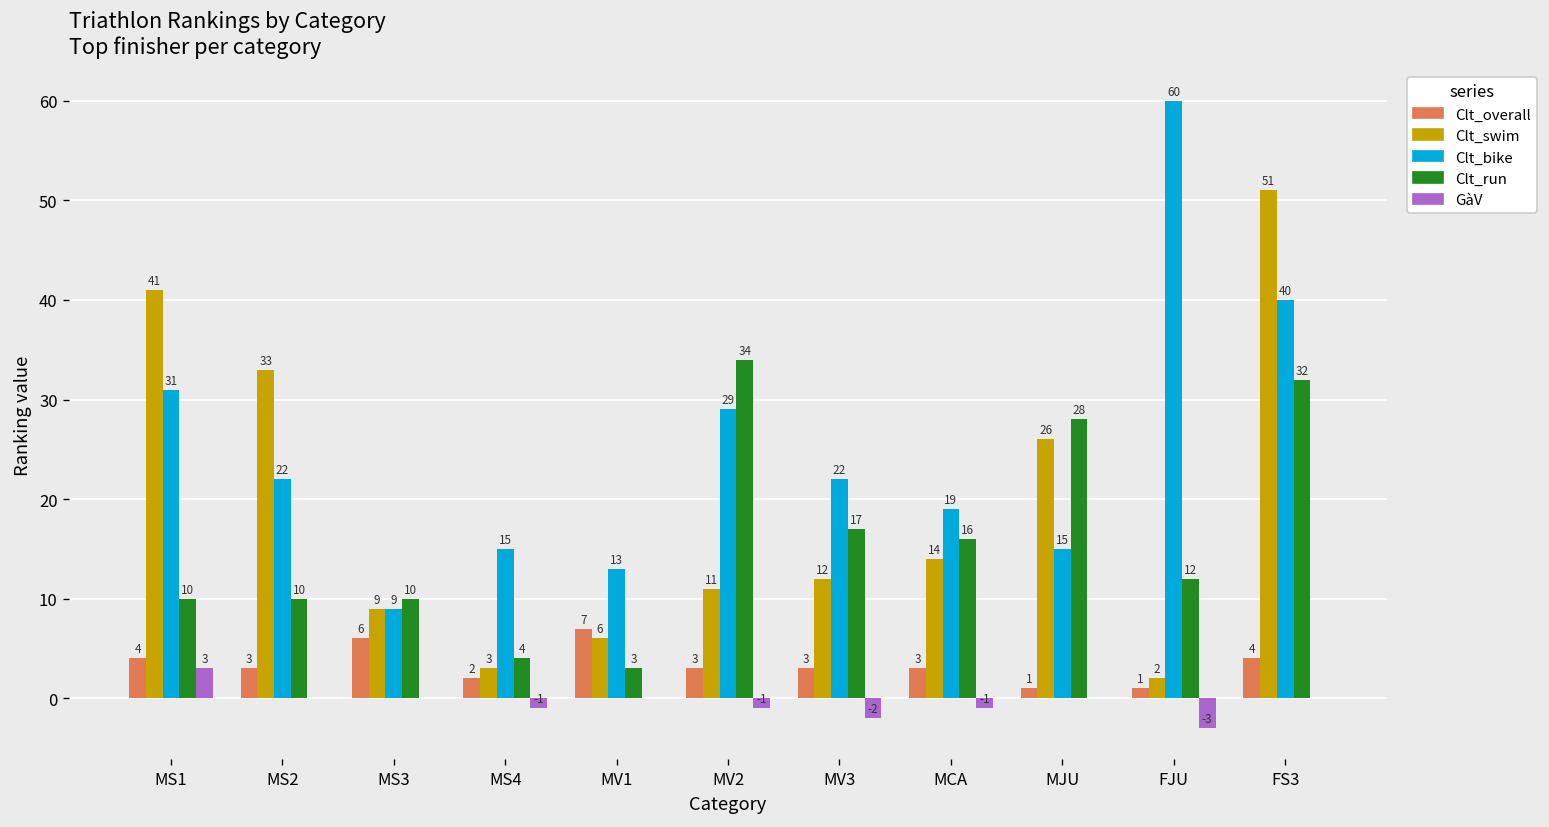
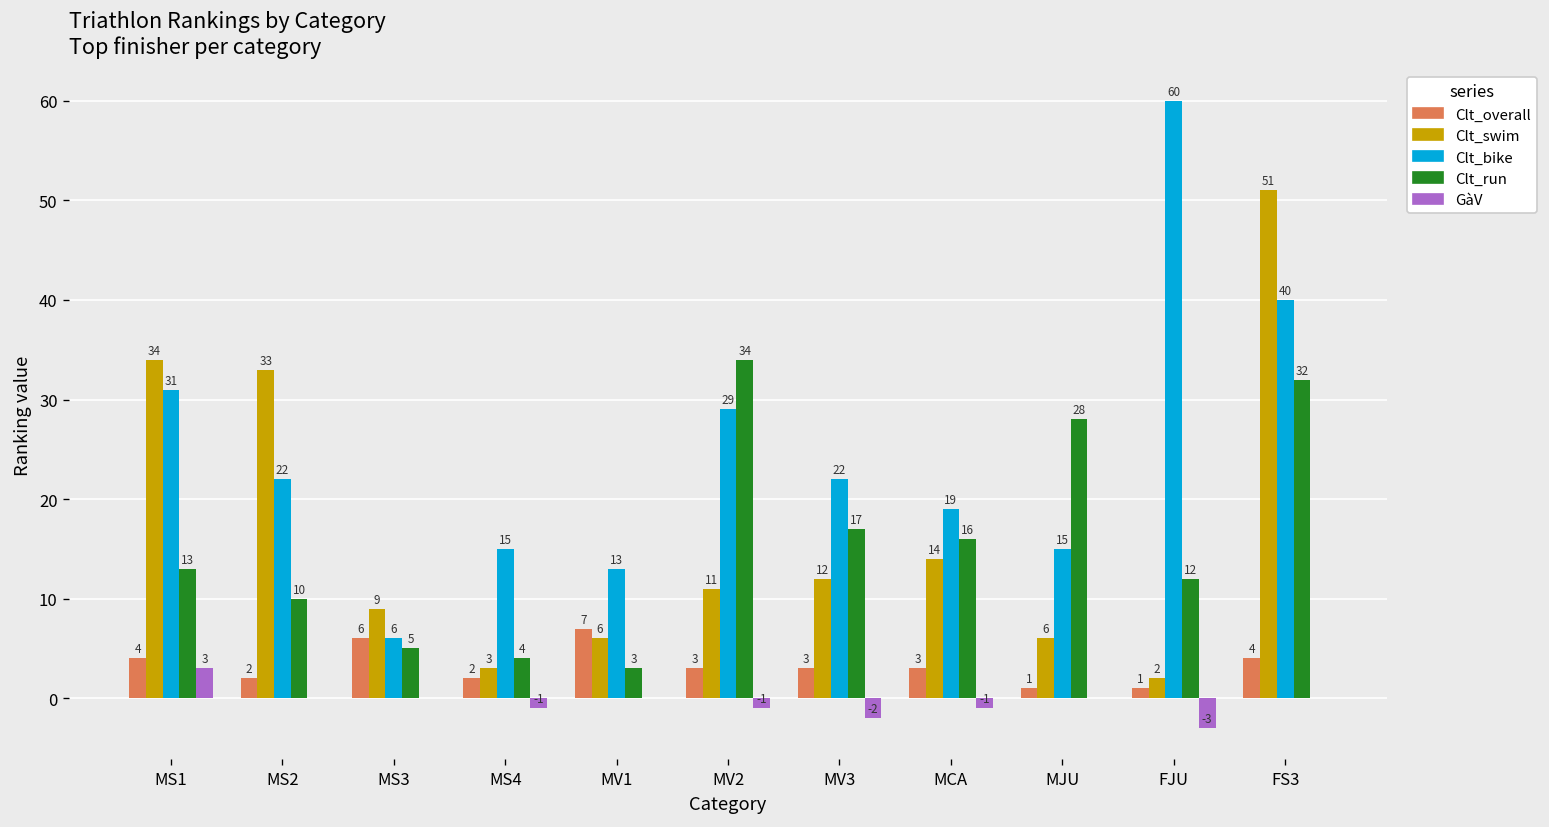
Clt_swim, MS1: 41 -> 34
Clt_run, MS1: 10 -> 13
Clt_overall, MS2: 3 -> 2
Clt_bike, MS3: 9 -> 6
Clt_run, MS3: 10 -> 5
Clt_swim, MJU: 26 -> 6
